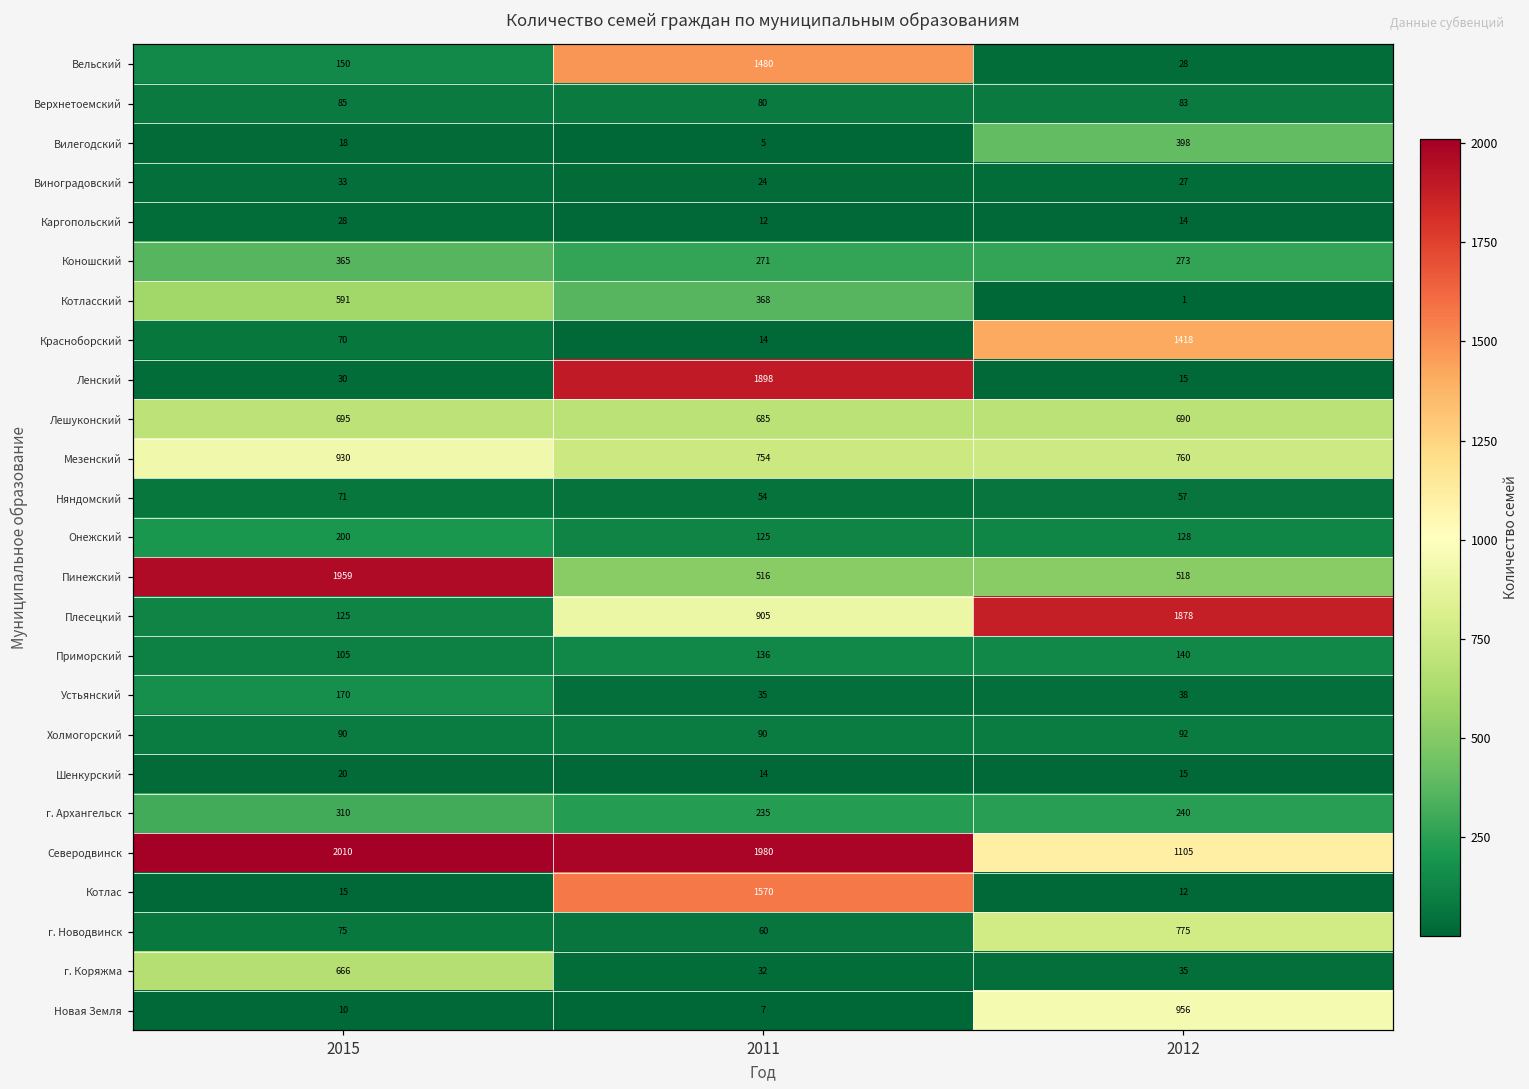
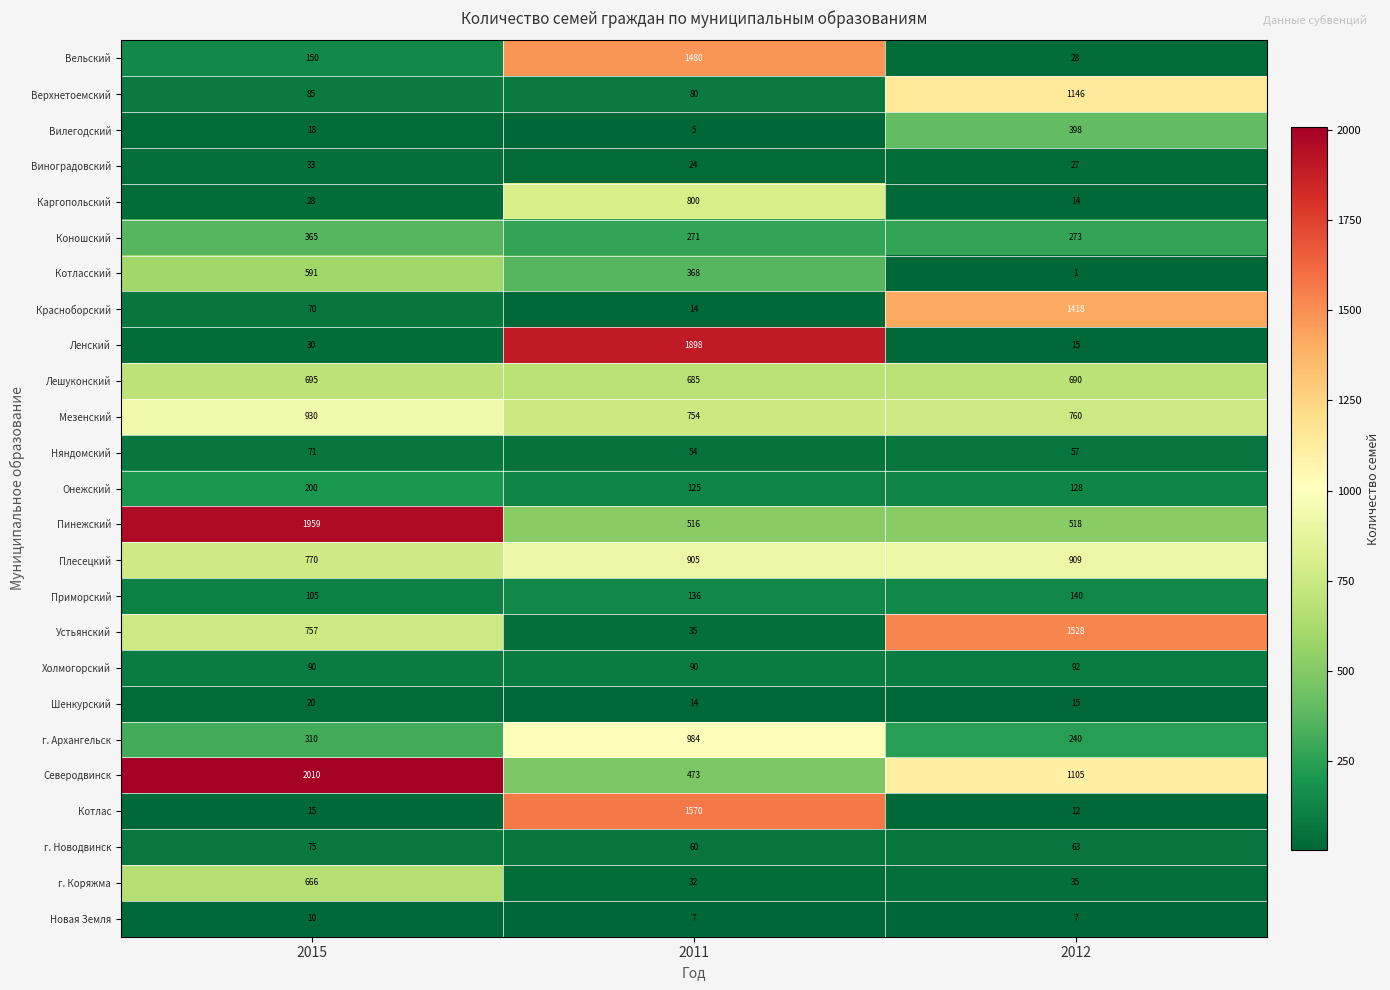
Верхнетоемский, 2012: 83 -> 1146
Каргопольский, 2011: 12 -> 800
Плесецкий, 2015: 125 -> 770
Плесецкий, 2012: 1878 -> 909
Устьянский, 2015: 170 -> 757
Устьянский, 2012: 38 -> 1528
г. Архангельск, 2011: 235 -> 984
Северодвинск, 2011: 1980 -> 473
г. Новодвинск, 2012: 775 -> 63
Новая Земля, 2012: 956 -> 7
